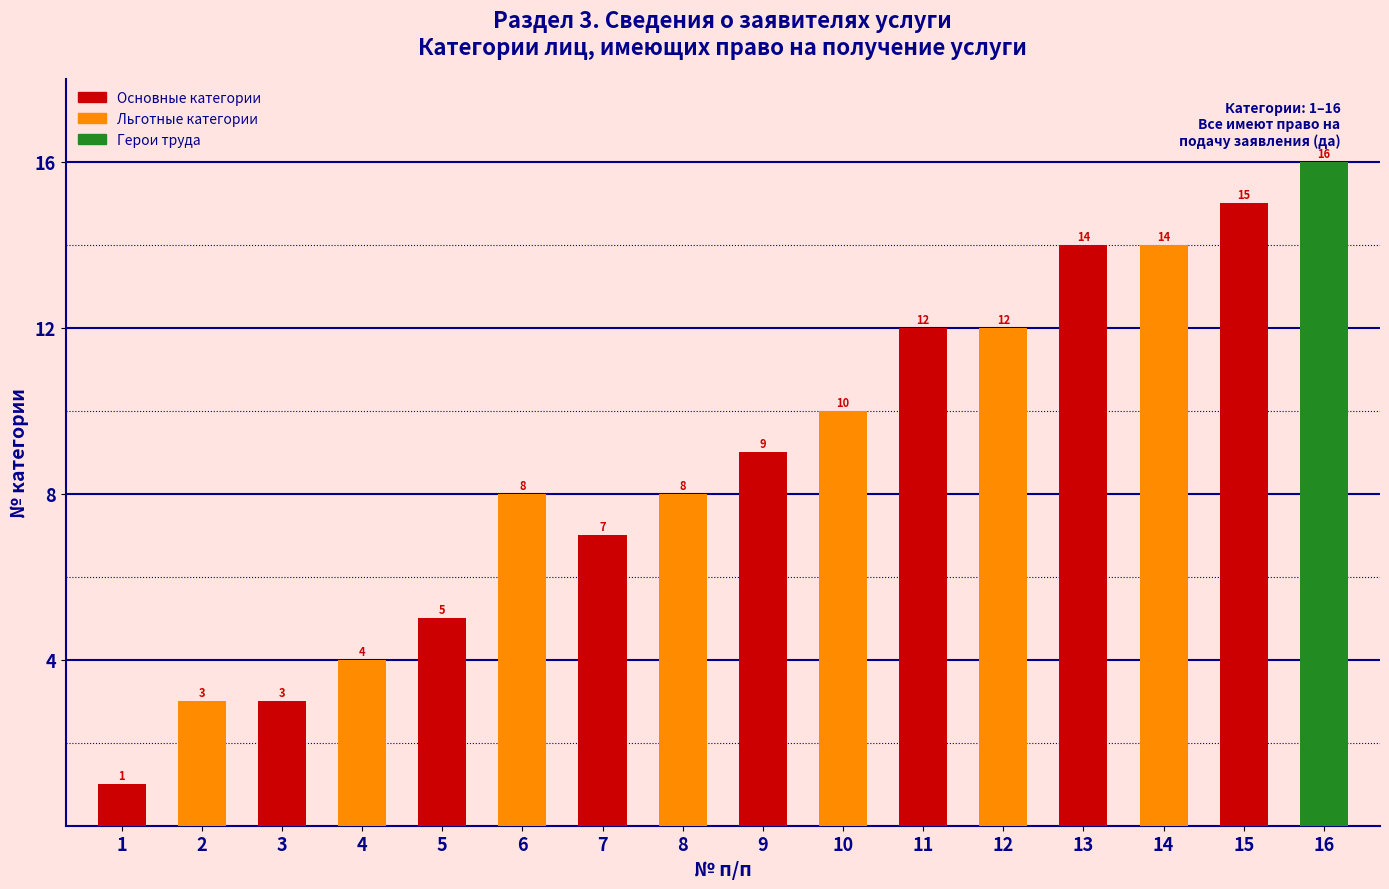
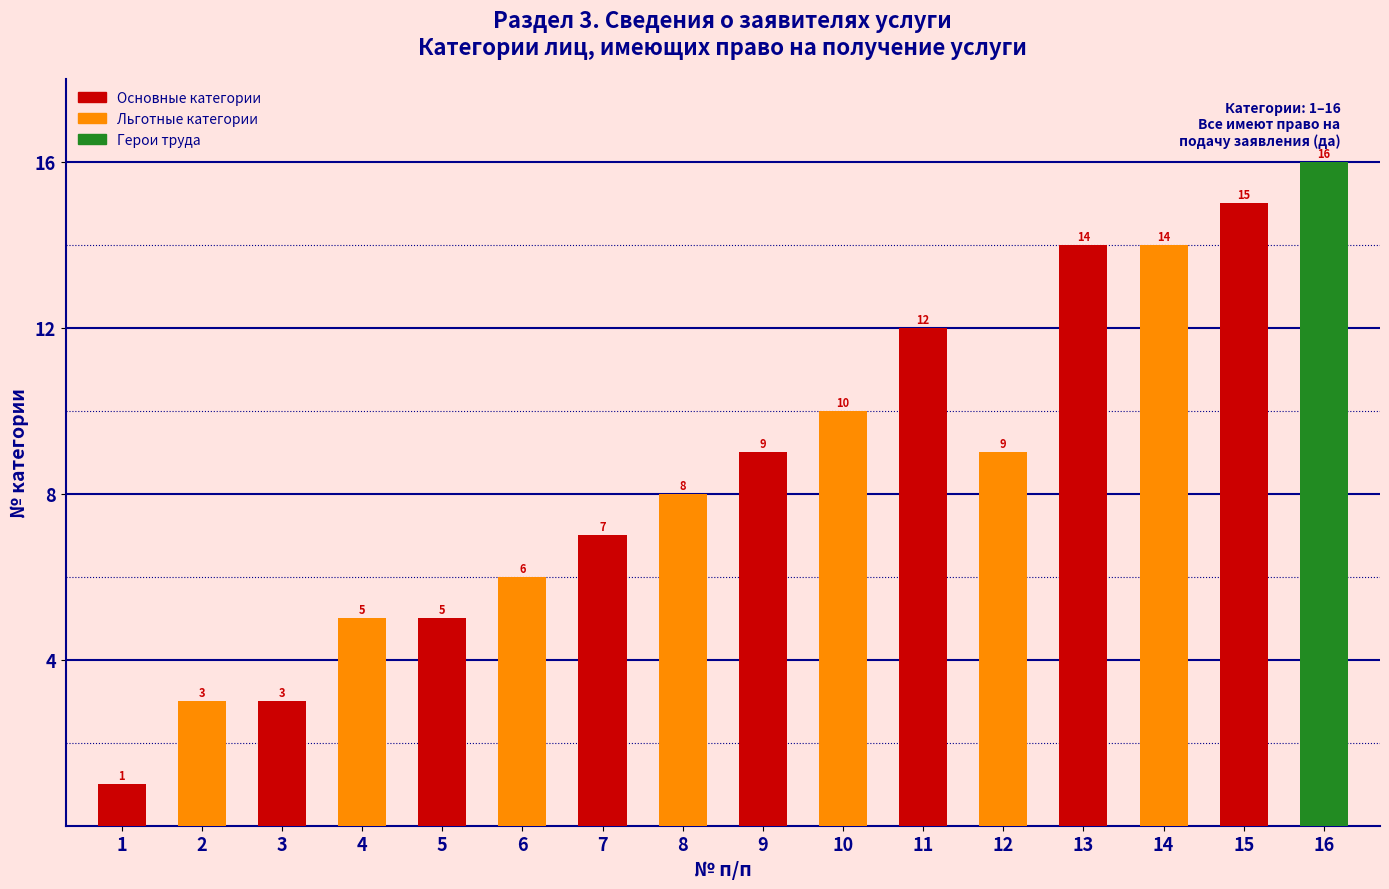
4: 4 -> 5
6: 8 -> 6
12: 12 -> 9
